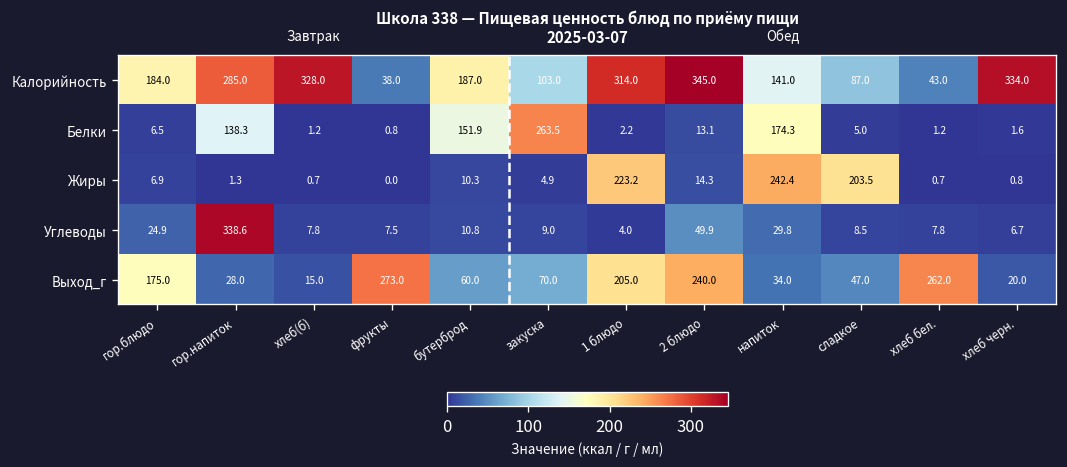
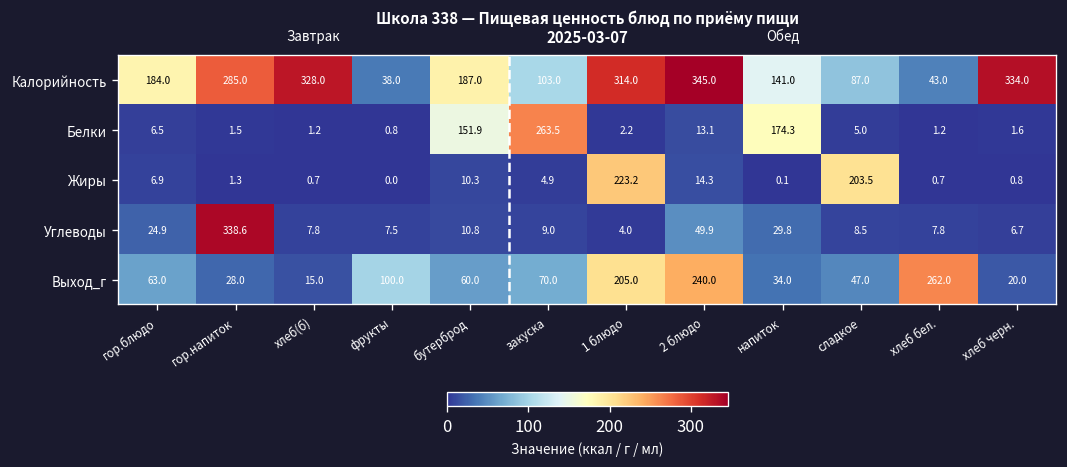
Белки, гор.напиток: 138.3 -> 1.5
Жиры, напиток: 242.4 -> 0.1
Выход_г, гор.блюдо: 175.0 -> 63.0
Выход_г, фрукты: 273.0 -> 100.0
